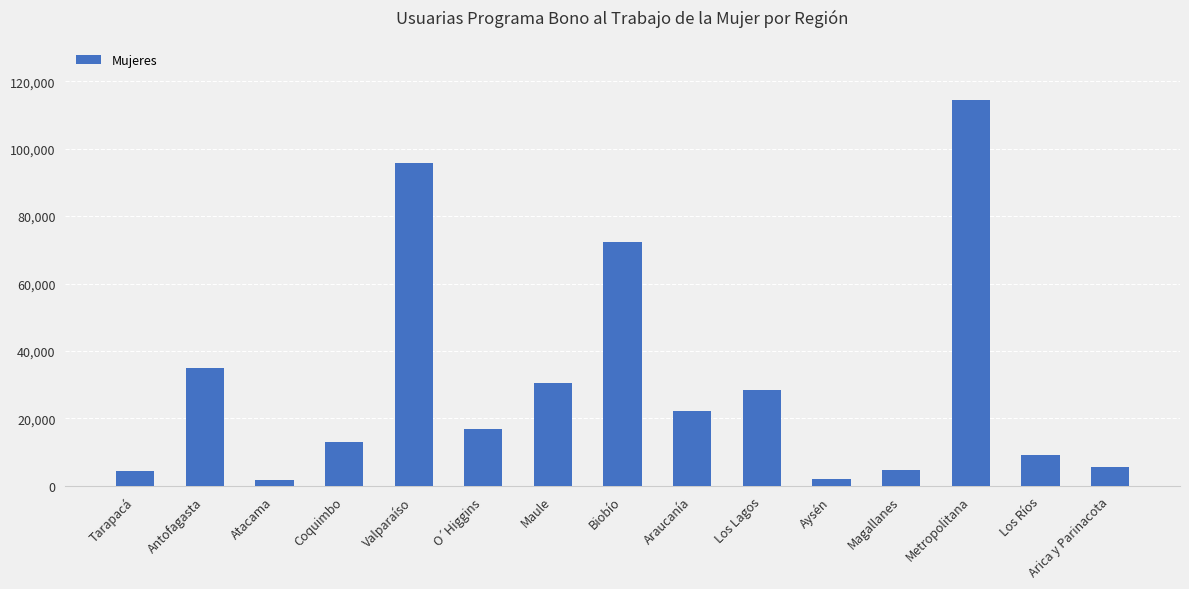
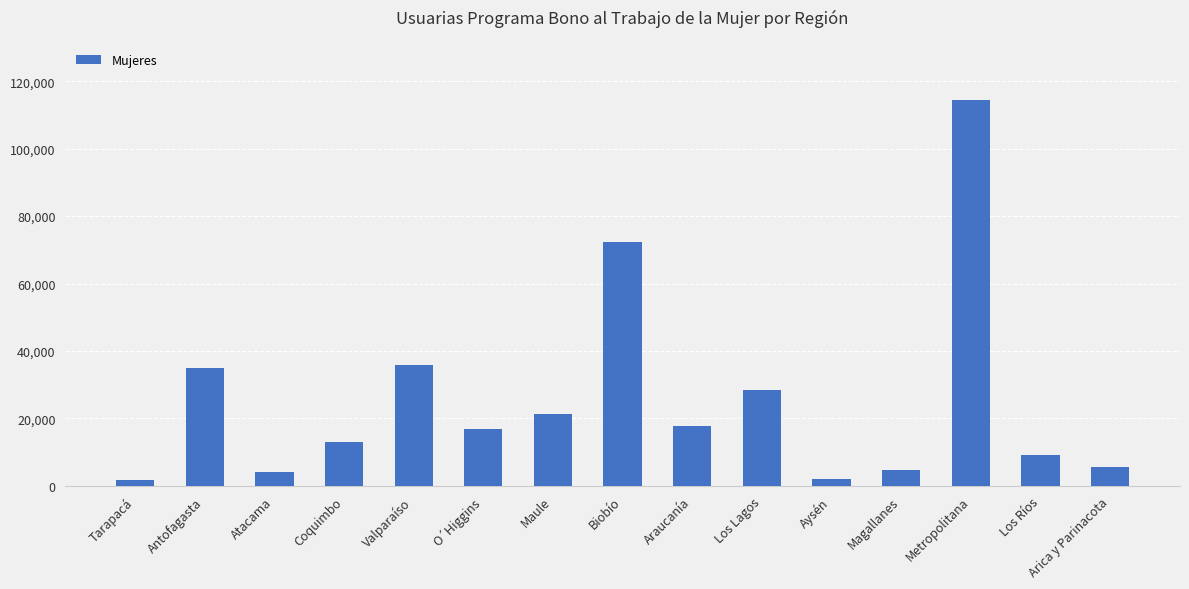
Tarapacá: 4,000 -> 2,000
Atacama: 2,000 -> 4,000
Valparaíso: 96,000 -> 36,000
Maule: 31,000 -> 21,000
Araucanía: 22,000 -> 18,000
